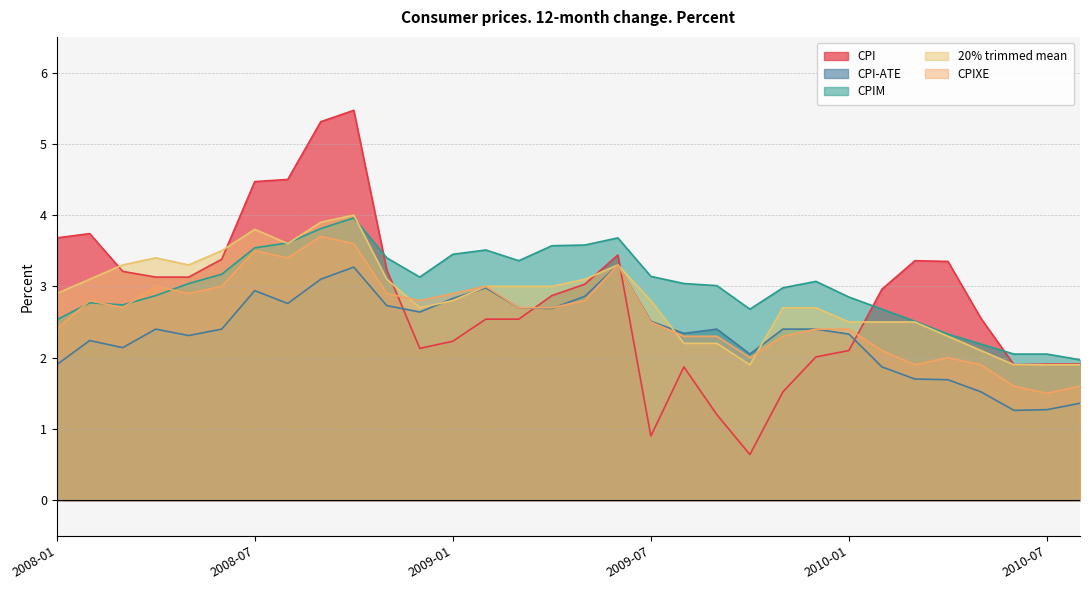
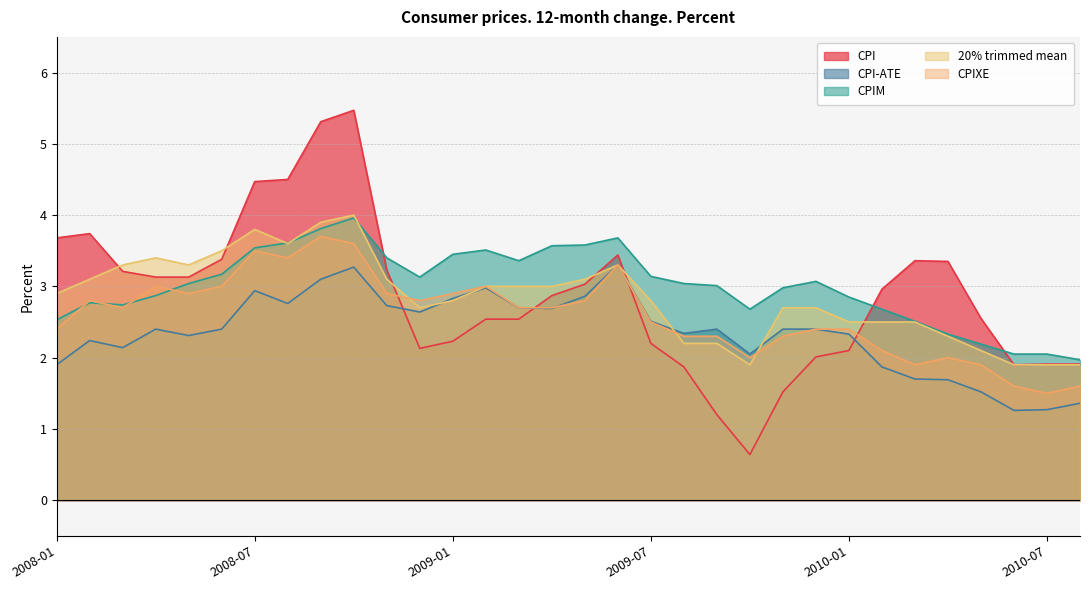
CPI, 2009-07: 0.9 -> 2.2
